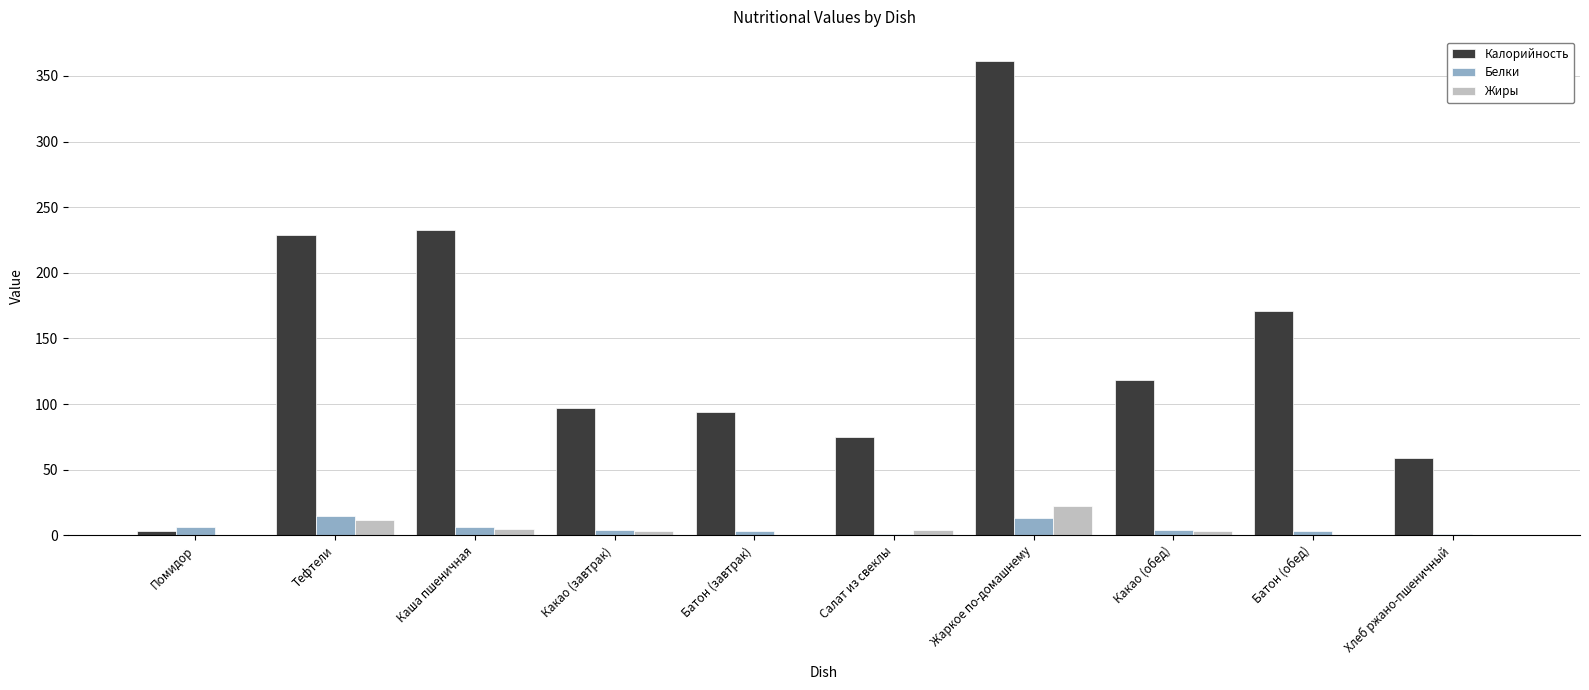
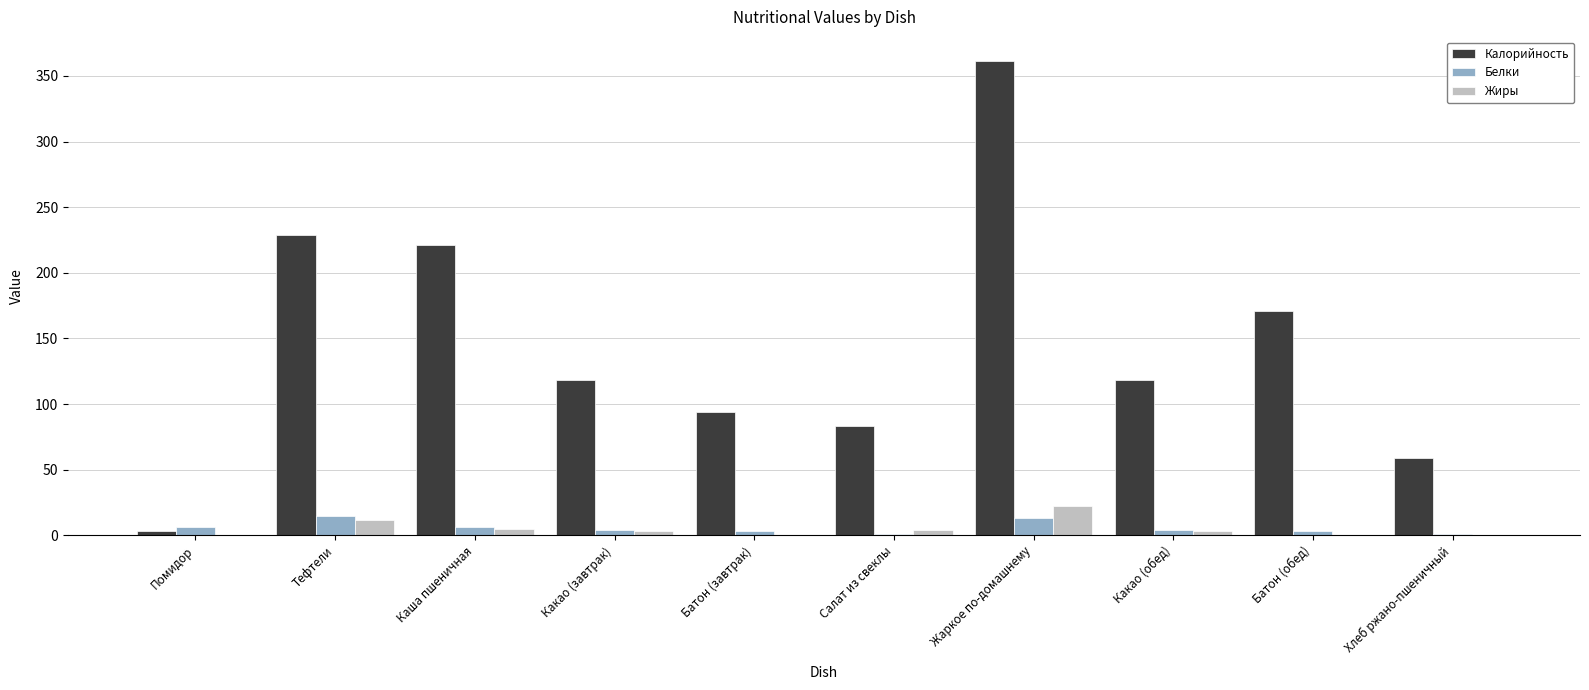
Калорийность, Каша пшеничная: 233 -> 221
Калорийность, Какао (завтрак): 97 -> 119
Калорийность, Салат из свеклы: 75 -> 83
